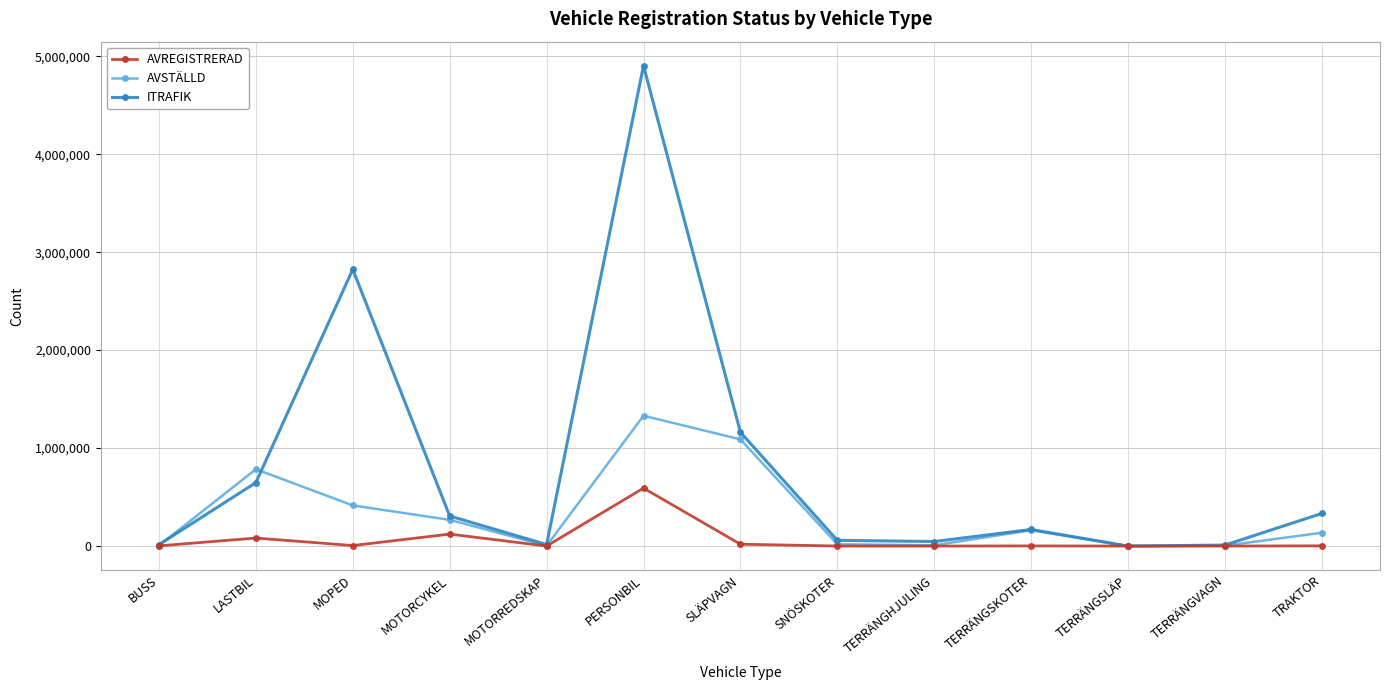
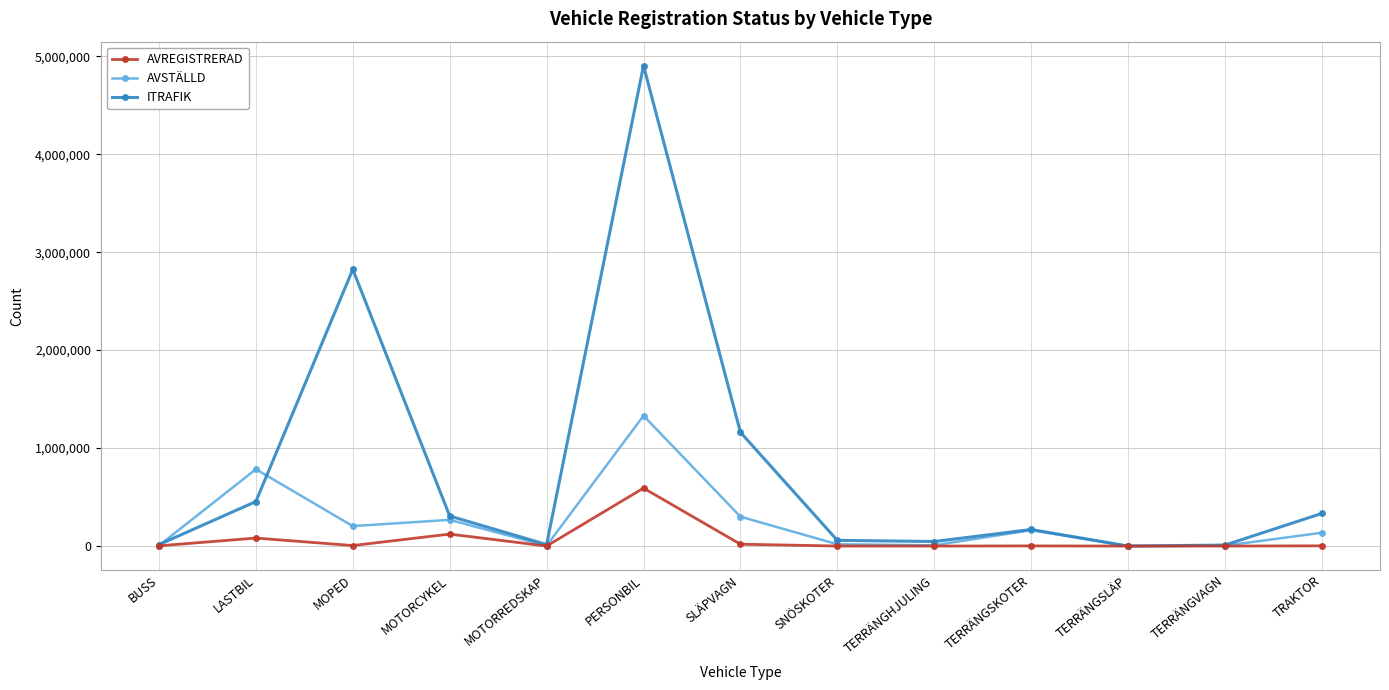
ITRAFIK, LASTBIL: 600,000 -> 500,000
AVSTÄLLD, MOPED: 400,000 -> 200,000
AVSTÄLLD, SLÄPVAGN: 1,100,000 -> 300,000
